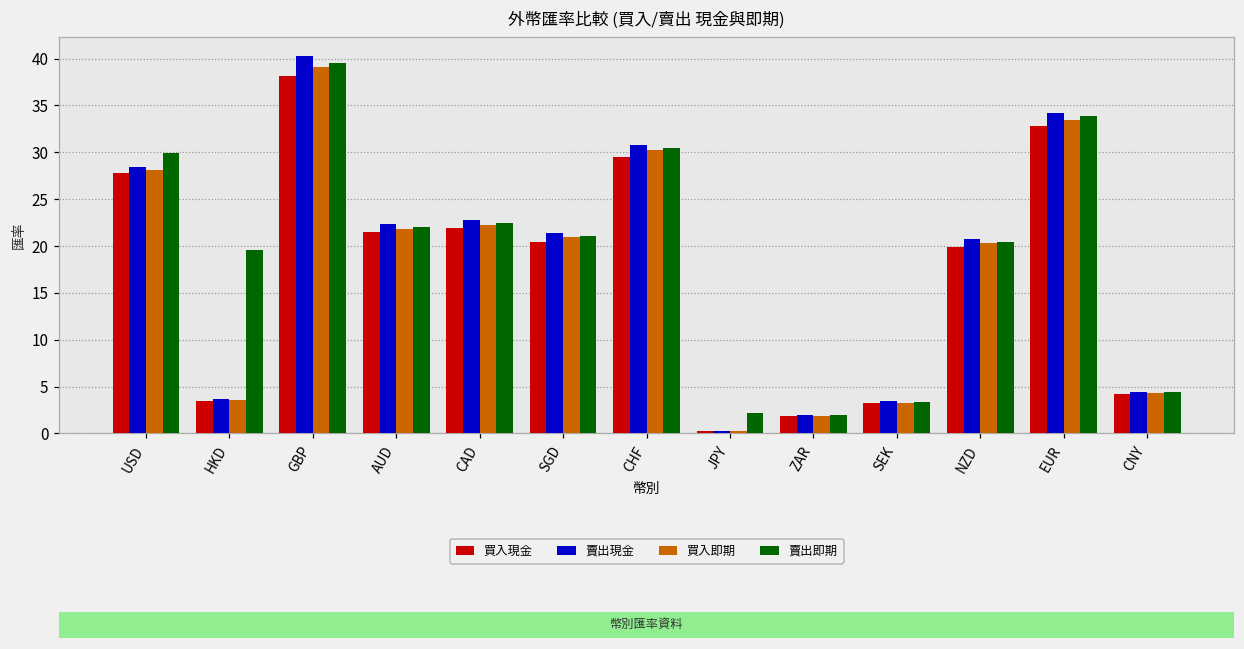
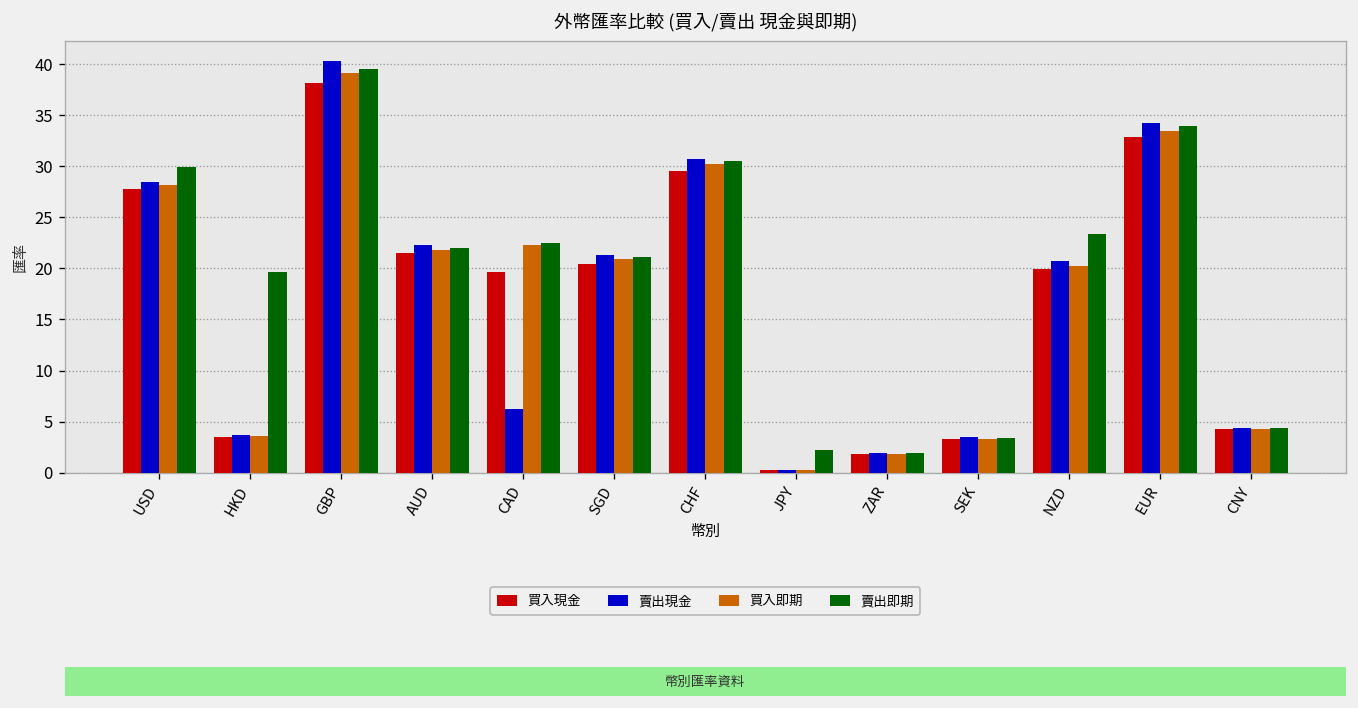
買入現金, CAD: 22 -> 20
賣出現金, CAD: 23 -> 6
賣出即期, NZD: 20 -> 23
